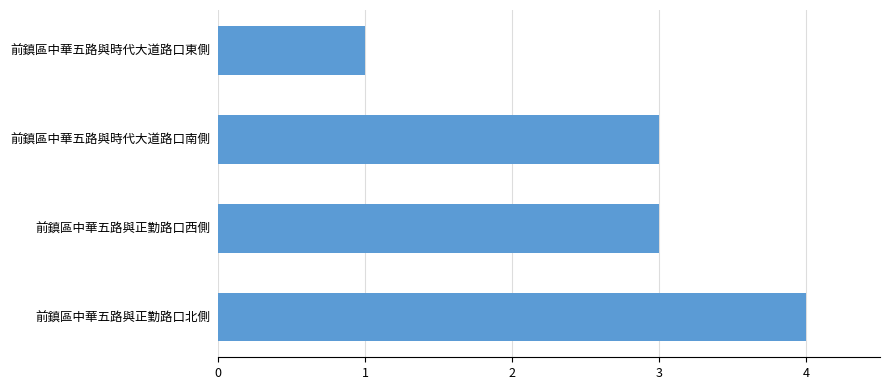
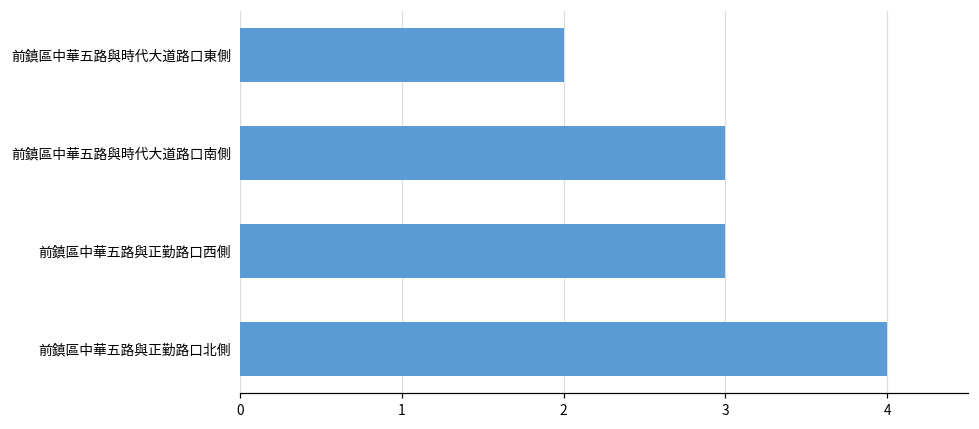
前鎮區中華五路與時代大道路口東側: 1 -> 2
